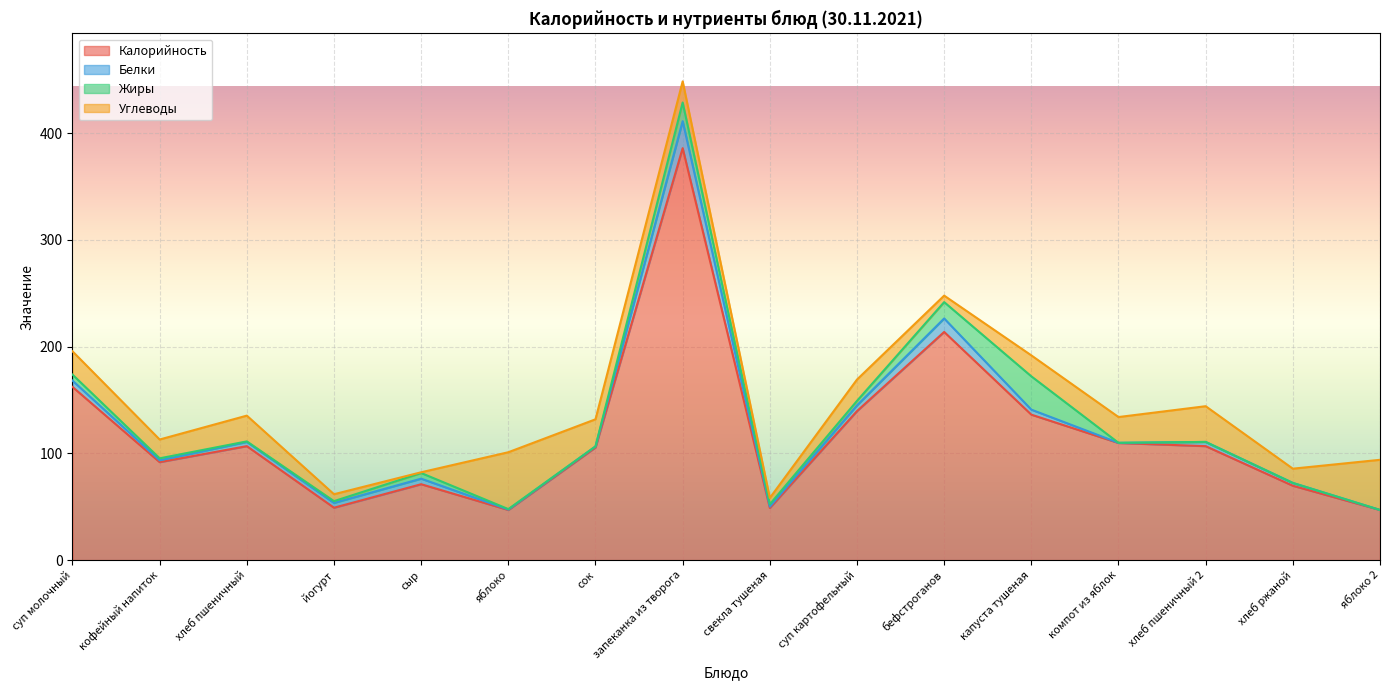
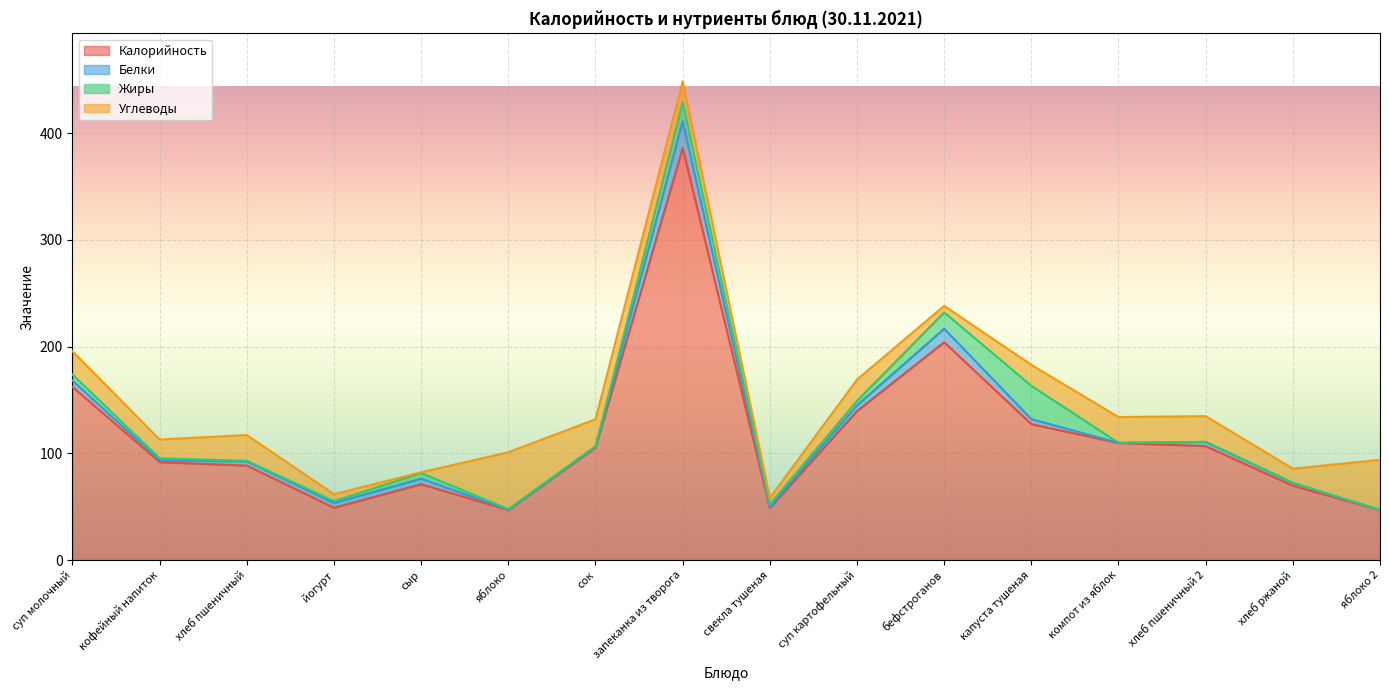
Калорийность, хлеб пшеничный: 107 -> 89
Калорийность, бефстроганов: 214 -> 204
Калорийность, капуста тушеная: 136 -> 127
Углеводы, хлеб пшеничный 2: 33 -> 24
